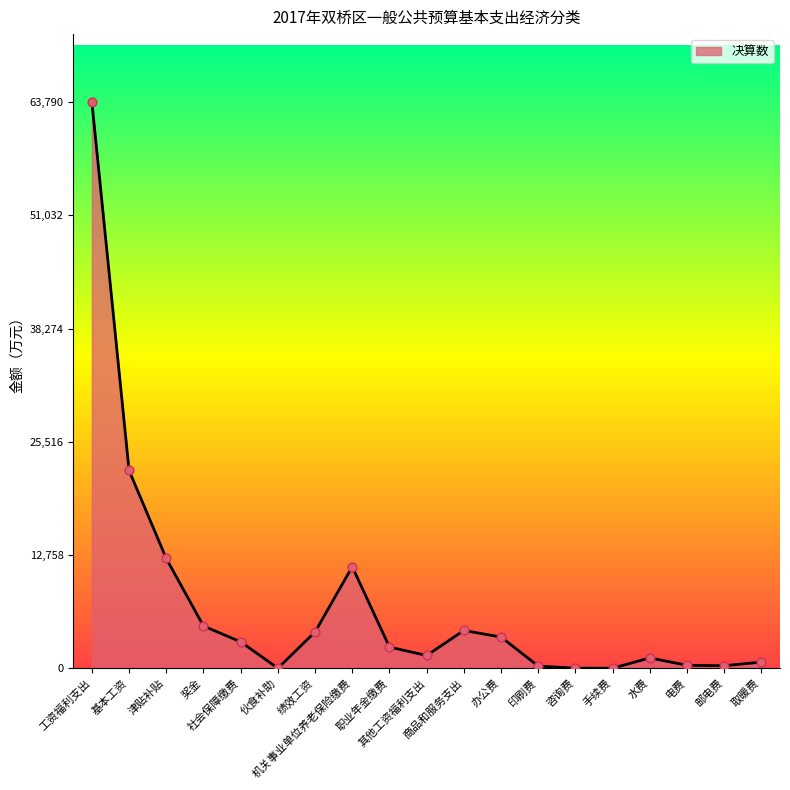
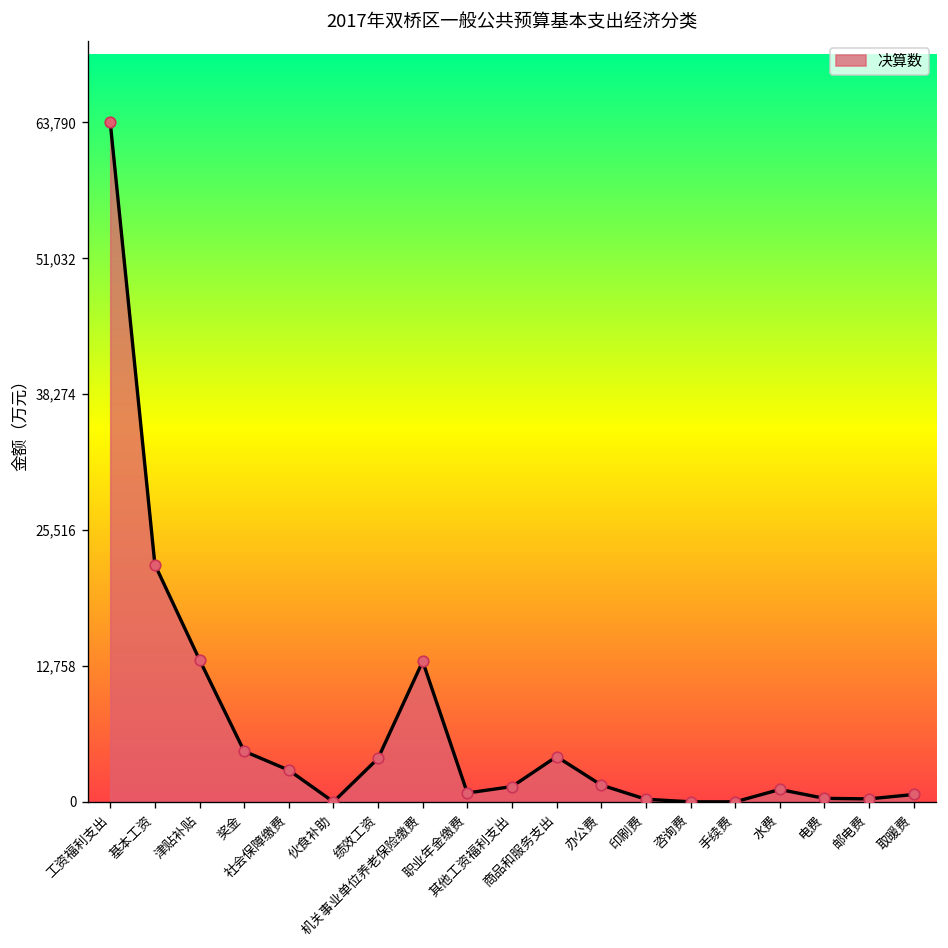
津贴补贴: 12,000 -> 13,000
机关事业单位养老保险缴费: 11,000 -> 13,000
职业年金缴费: 2,000 -> 1,000
办公费: 4,000 -> 2,000
